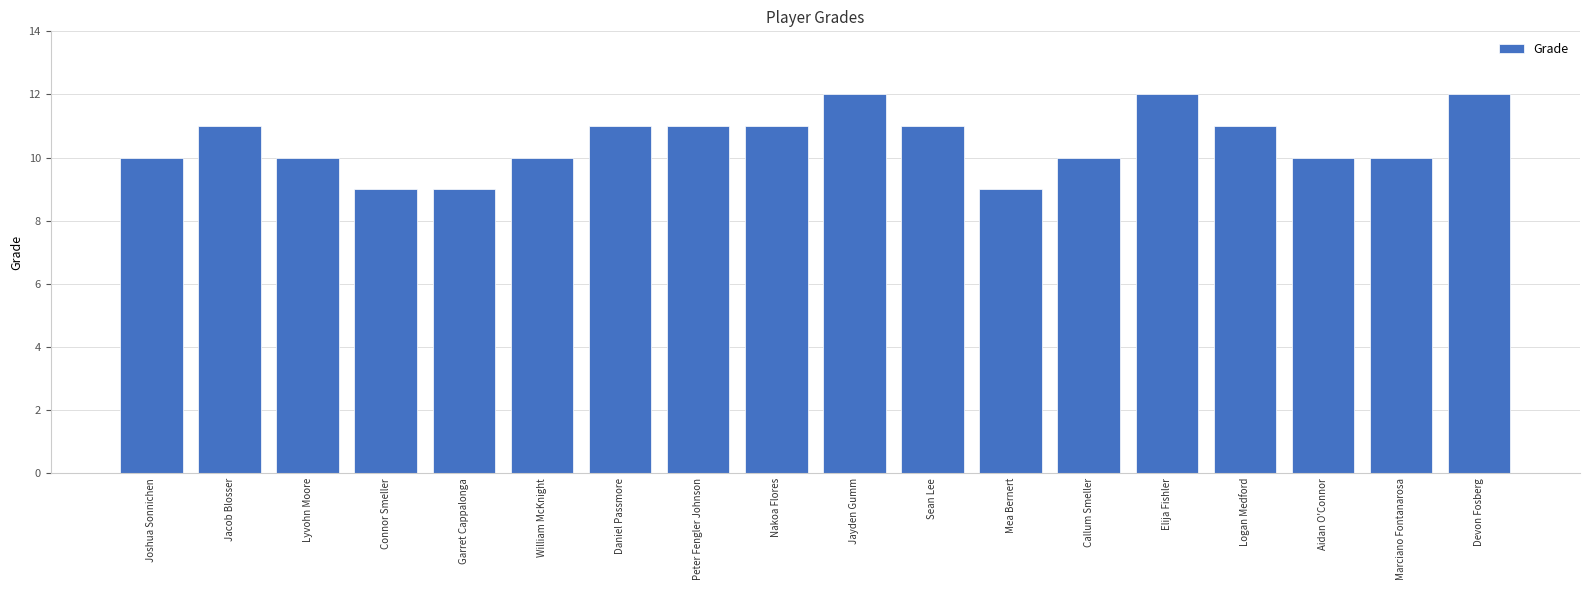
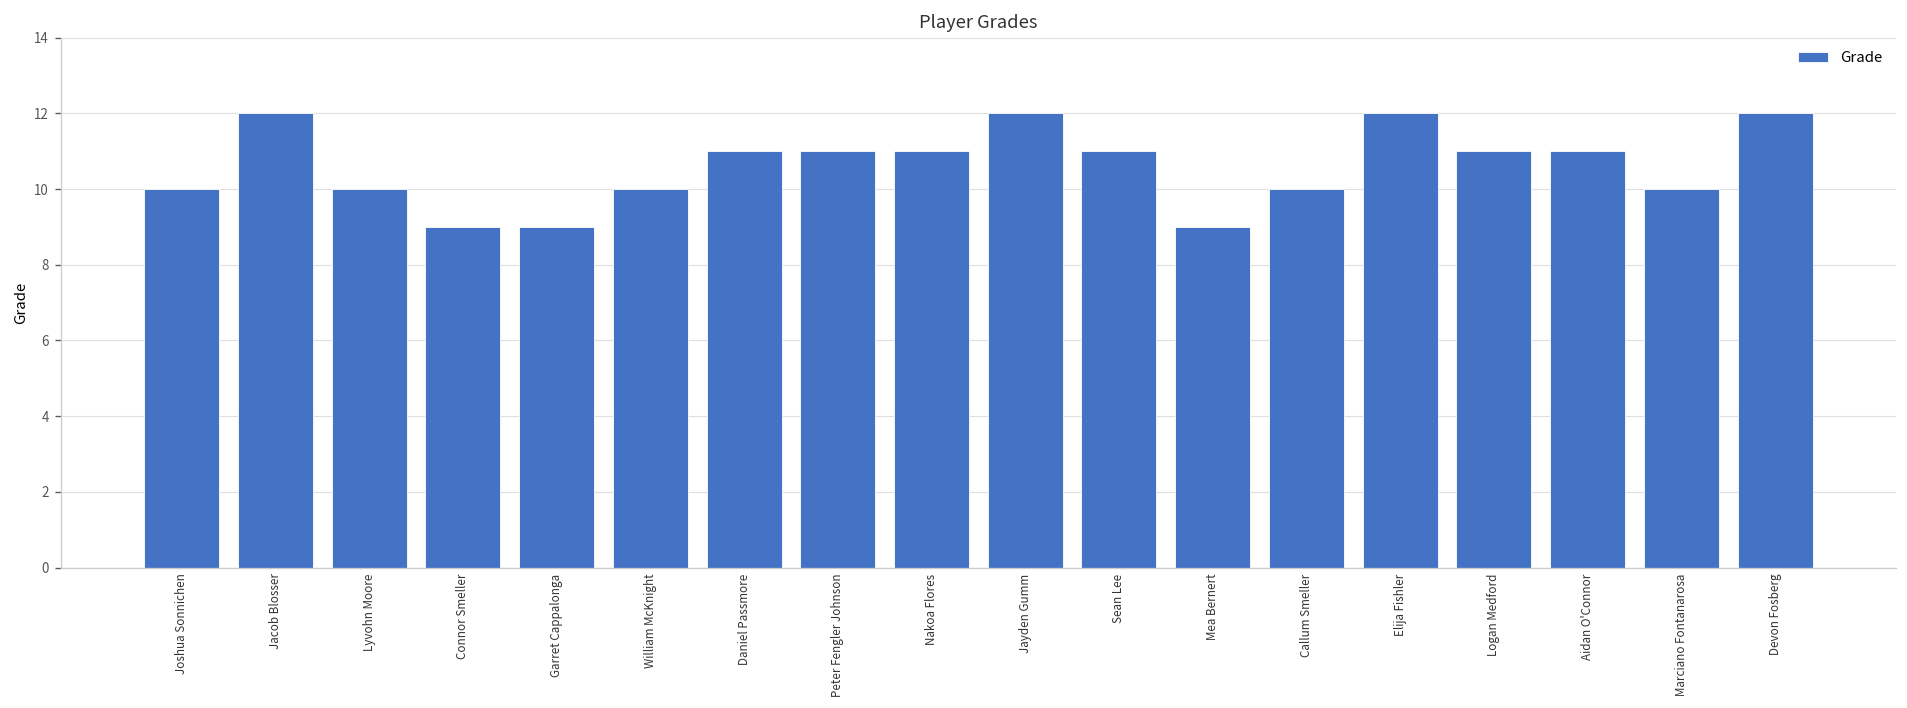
Jacob Blosser: 11 -> 12
Aidan O'Connor: 10 -> 11
